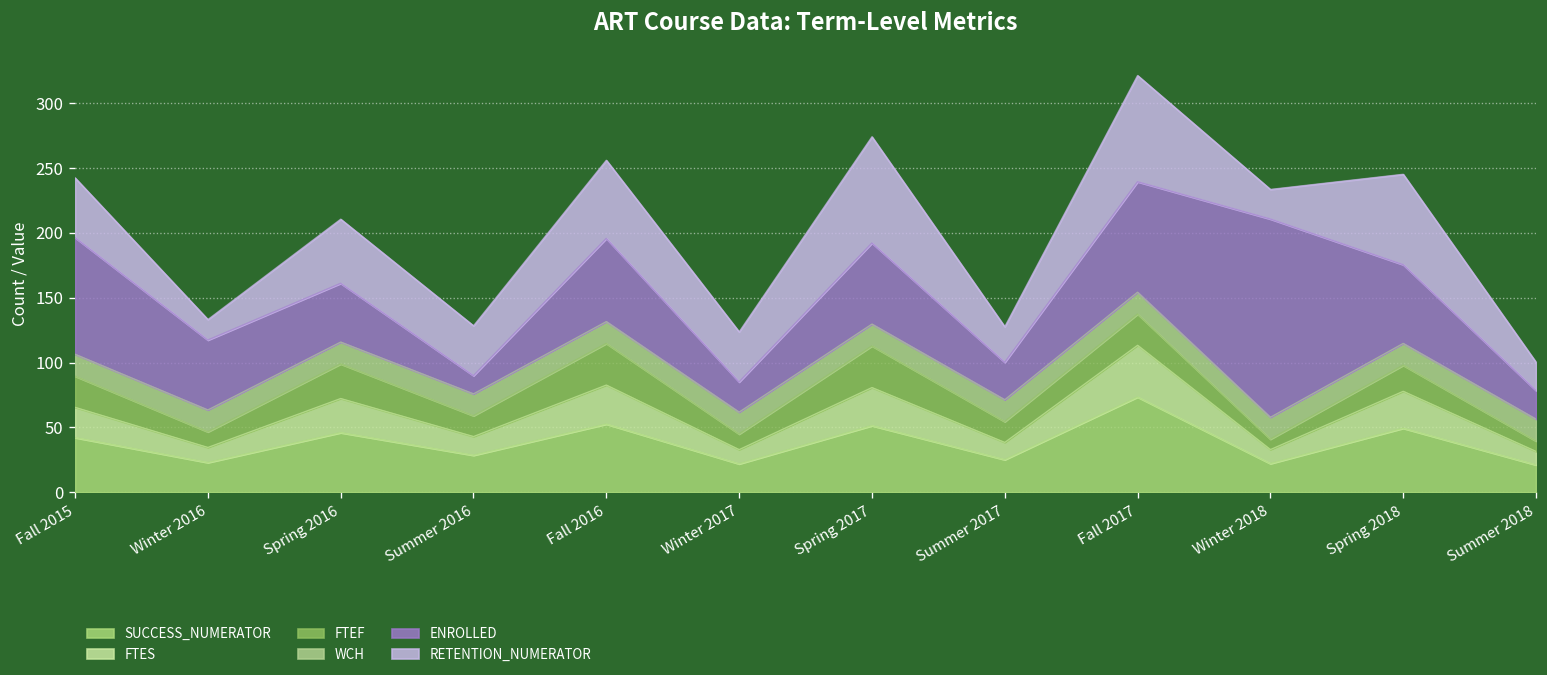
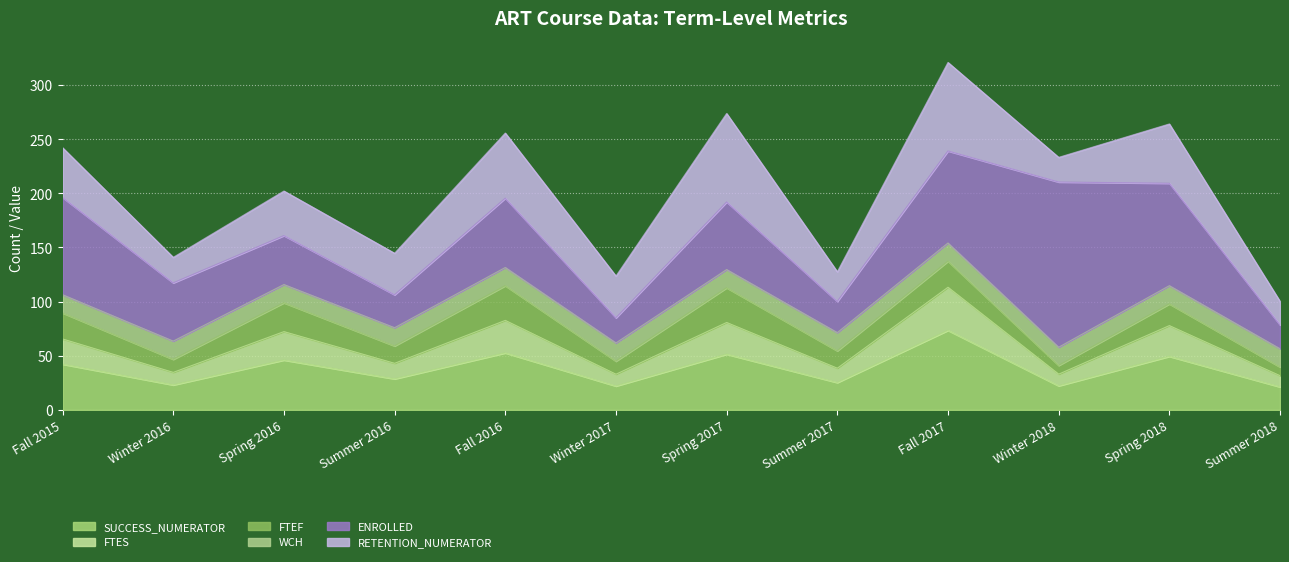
RETENTION_NUMERATOR, Winter 2016: 16 -> 24
RETENTION_NUMERATOR, Spring 2016: 49 -> 41
ENROLLED, Summer 2016: 14 -> 30
ENROLLED, Spring 2018: 61 -> 95
RETENTION_NUMERATOR, Spring 2018: 70 -> 55
